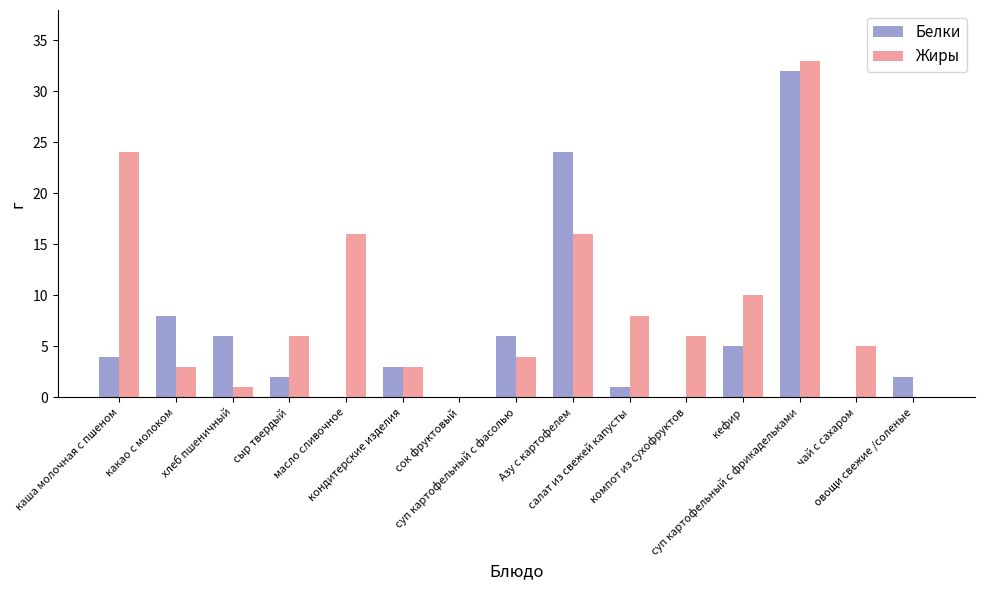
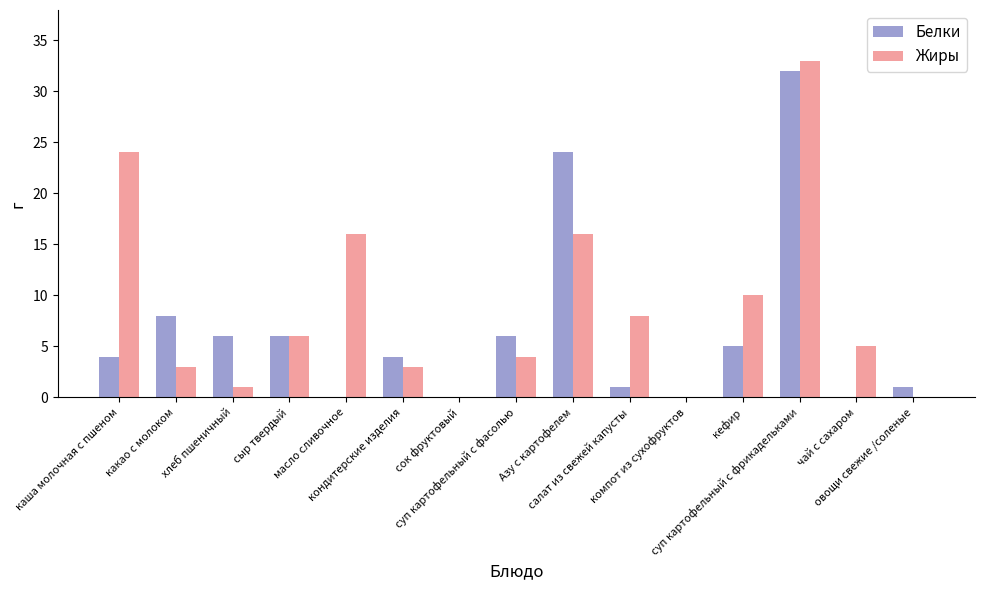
Белки, сыр твердый: 2 -> 6
Белки, кондитерские изделия: 3 -> 4
Жиры, компот из сухофруктов: 6 -> 0
Белки, овощи свежие /соленые: 2 -> 1
